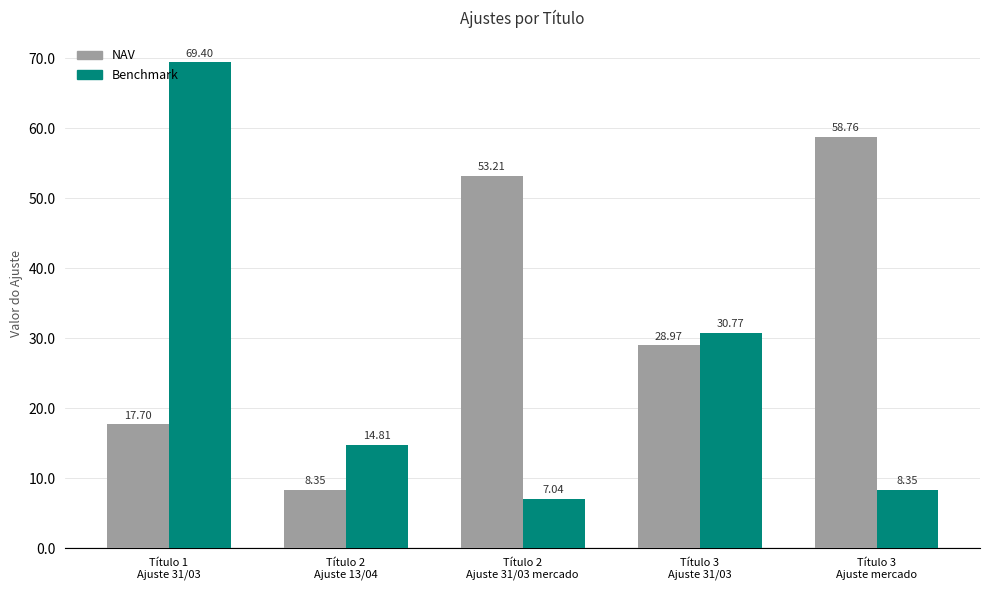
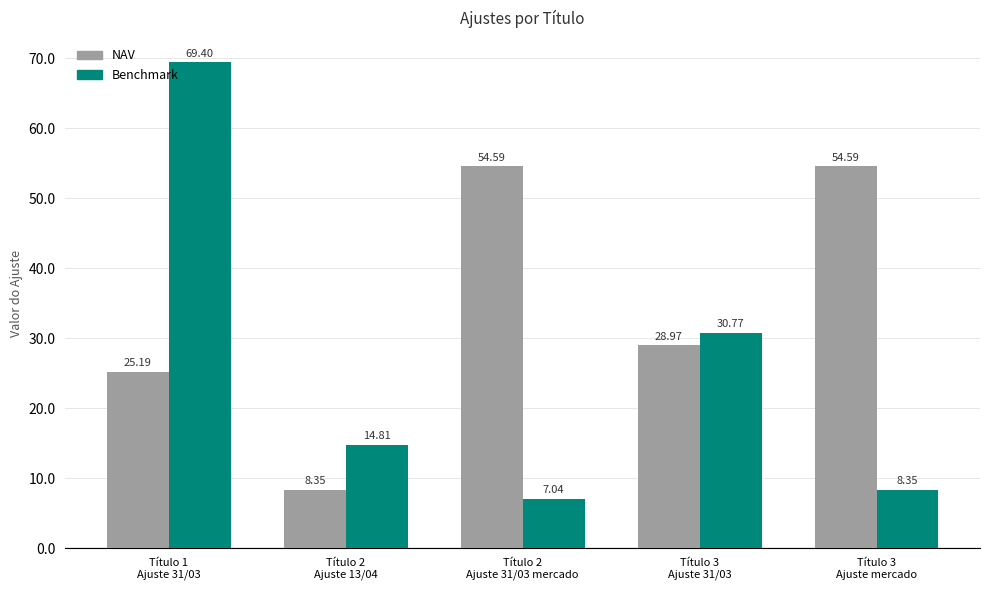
NAV, Título 1 Ajuste 31/03: 17.70 -> 25.19
NAV, Título 2 Ajuste 31/03 mercado: 53.21 -> 54.59
NAV, Título 3 Ajuste mercado: 58.76 -> 54.59
